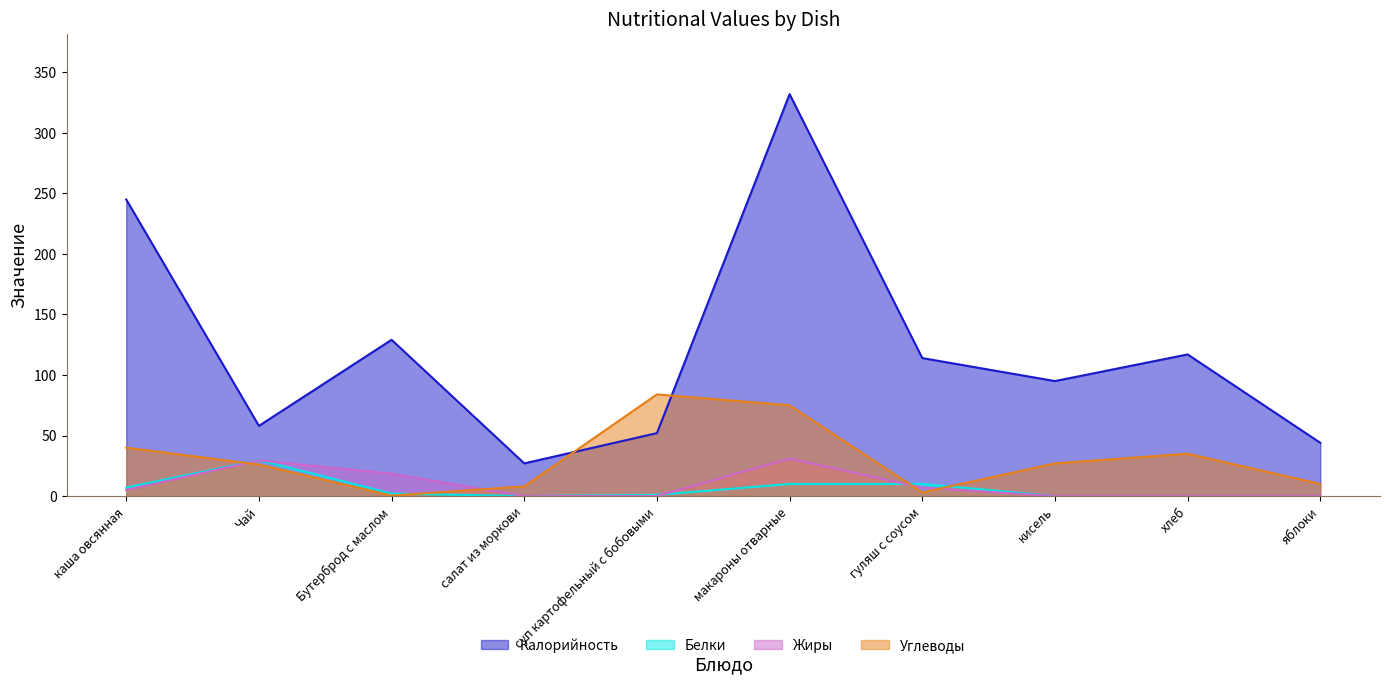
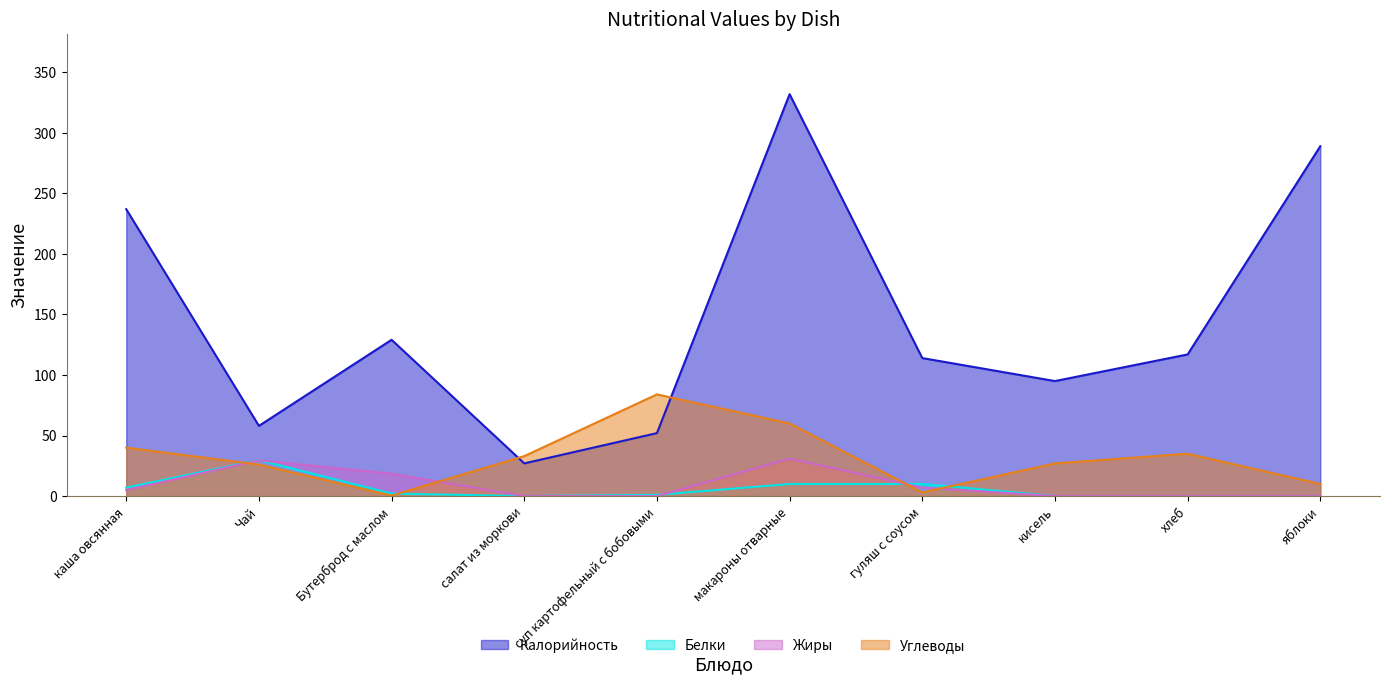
Калорийность, каша овсянная: 245 -> 237
Углеводы, салат из моркови: 8 -> 33
Углеводы, макароны отварные: 75 -> 60
Калорийность, яблоки: 44 -> 289
